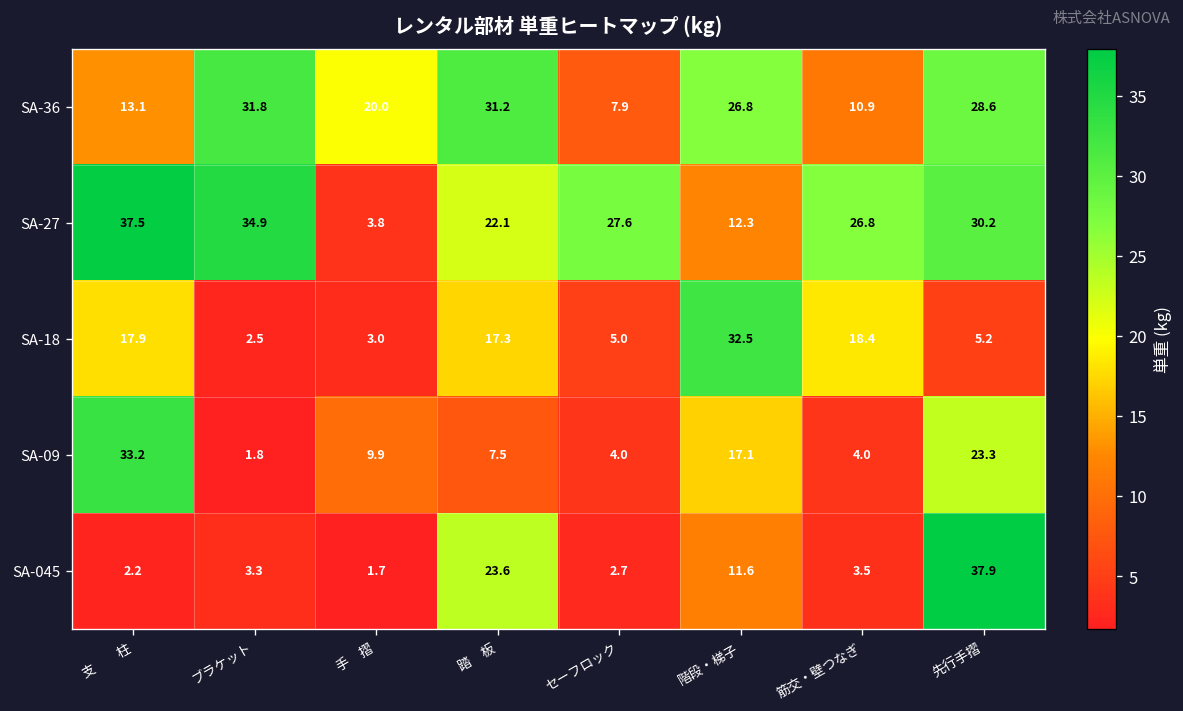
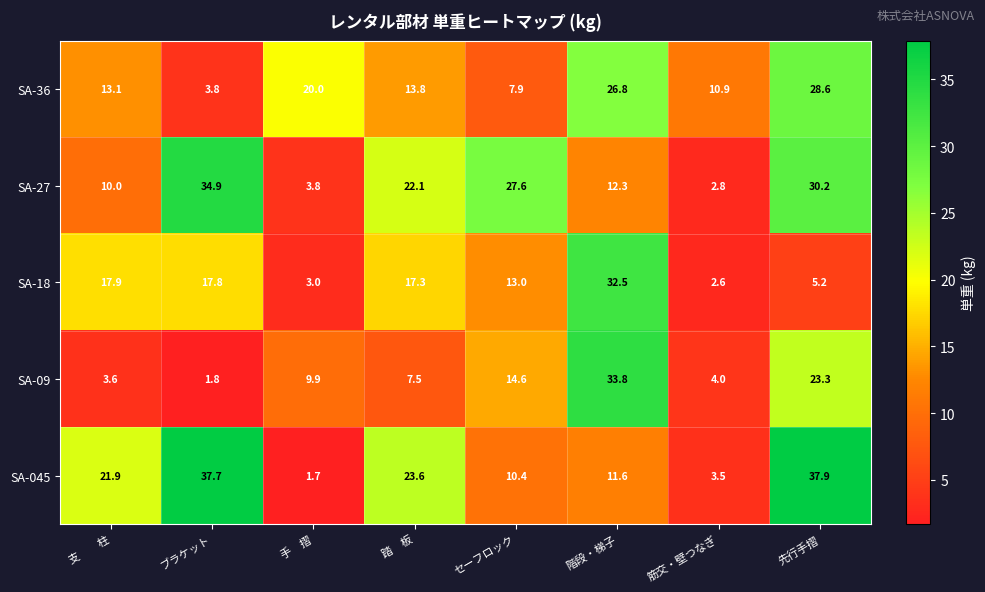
SA-36, ブラケット: 31.8 -> 3.8
SA-36, 踏 板: 31.2 -> 13.8
SA-27, 支 柱: 37.5 -> 10.0
SA-27, 筋交・壁つなぎ: 26.8 -> 2.8
SA-18, ブラケット: 2.5 -> 17.8
SA-18, セーフロック: 5.0 -> 13.0
SA-18, 筋交・壁つなぎ: 18.4 -> 2.6
SA-09, 支 柱: 33.2 -> 3.6
SA-09, セーフロック: 4.0 -> 14.6
SA-09, 階段・梯子: 17.1 -> 33.8
SA-045, 支 柱: 2.2 -> 21.9
SA-045, ブラケット: 3.3 -> 37.7
SA-045, セーフロック: 2.7 -> 10.4
